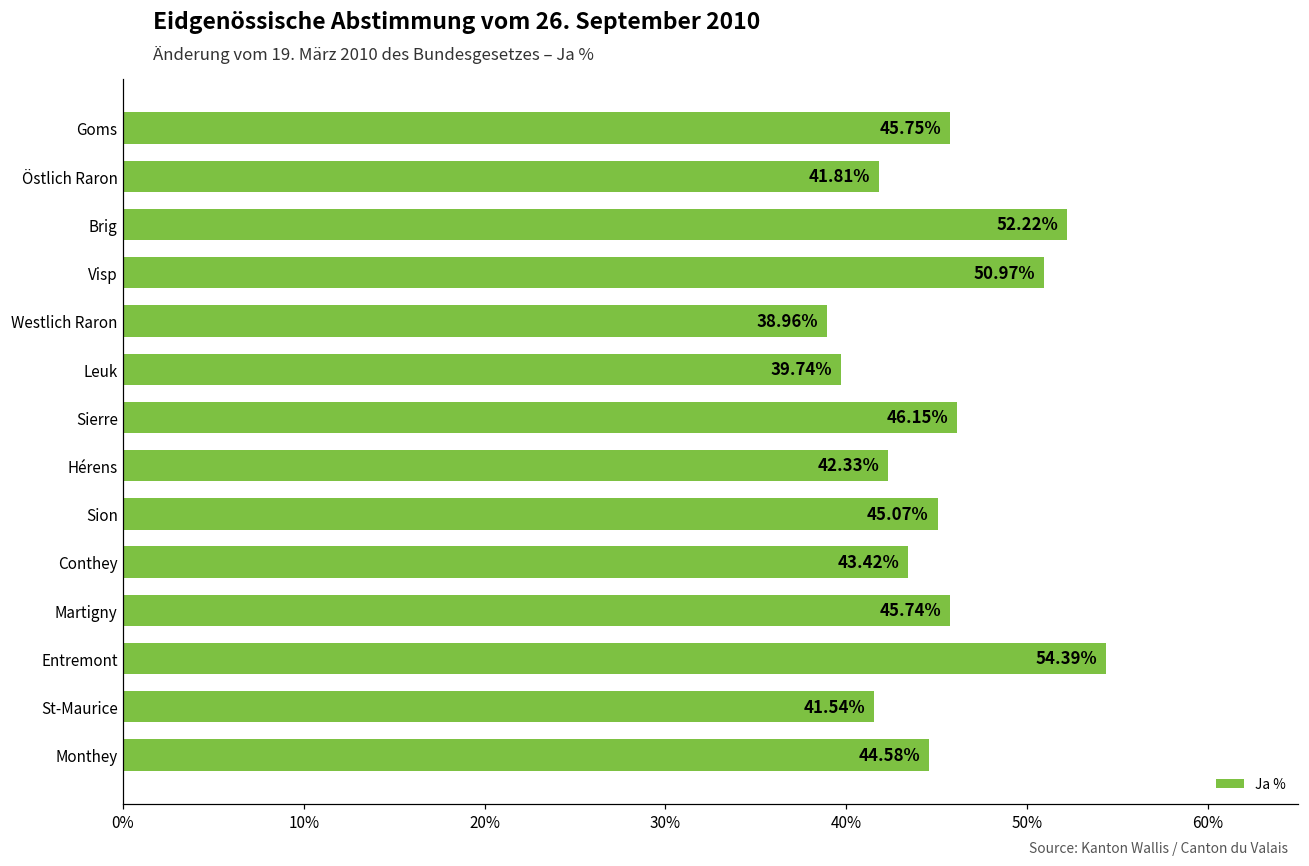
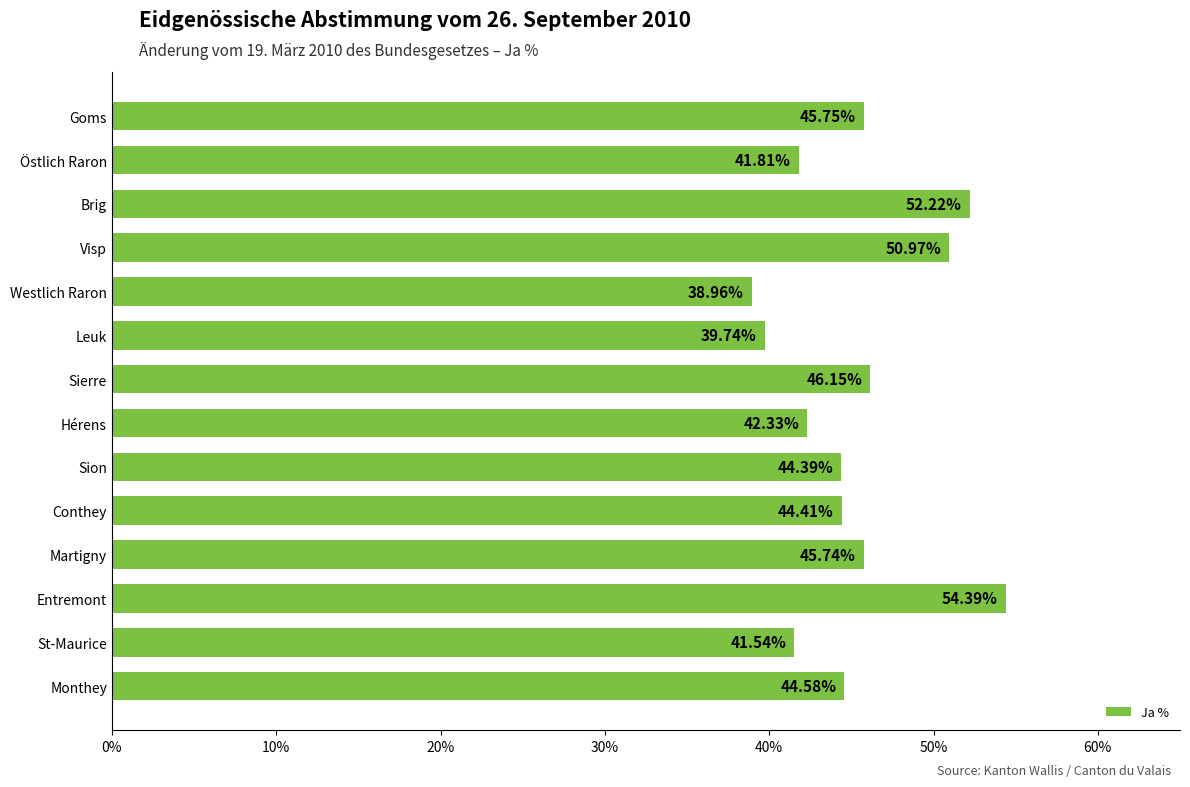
Sion: 45.07% -> 44.39%
Conthey: 43.42% -> 44.41%
